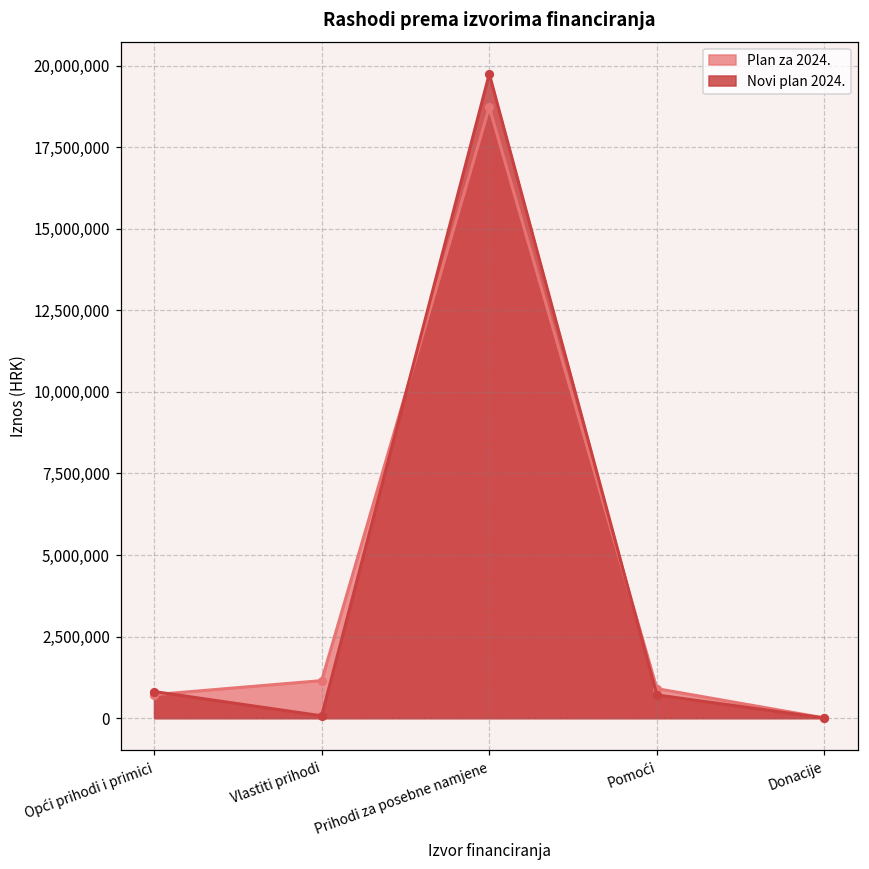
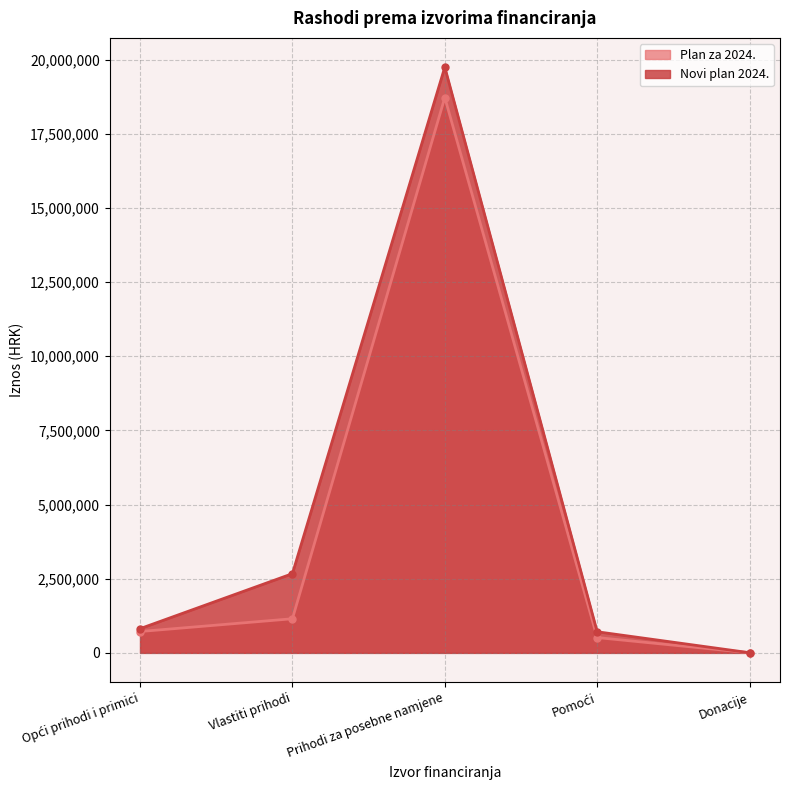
Novi plan 2024., Vlastiti prihodi: 100,000 -> 2,700,000
Plan za 2024., Pomoći: 900,000 -> 500,000
